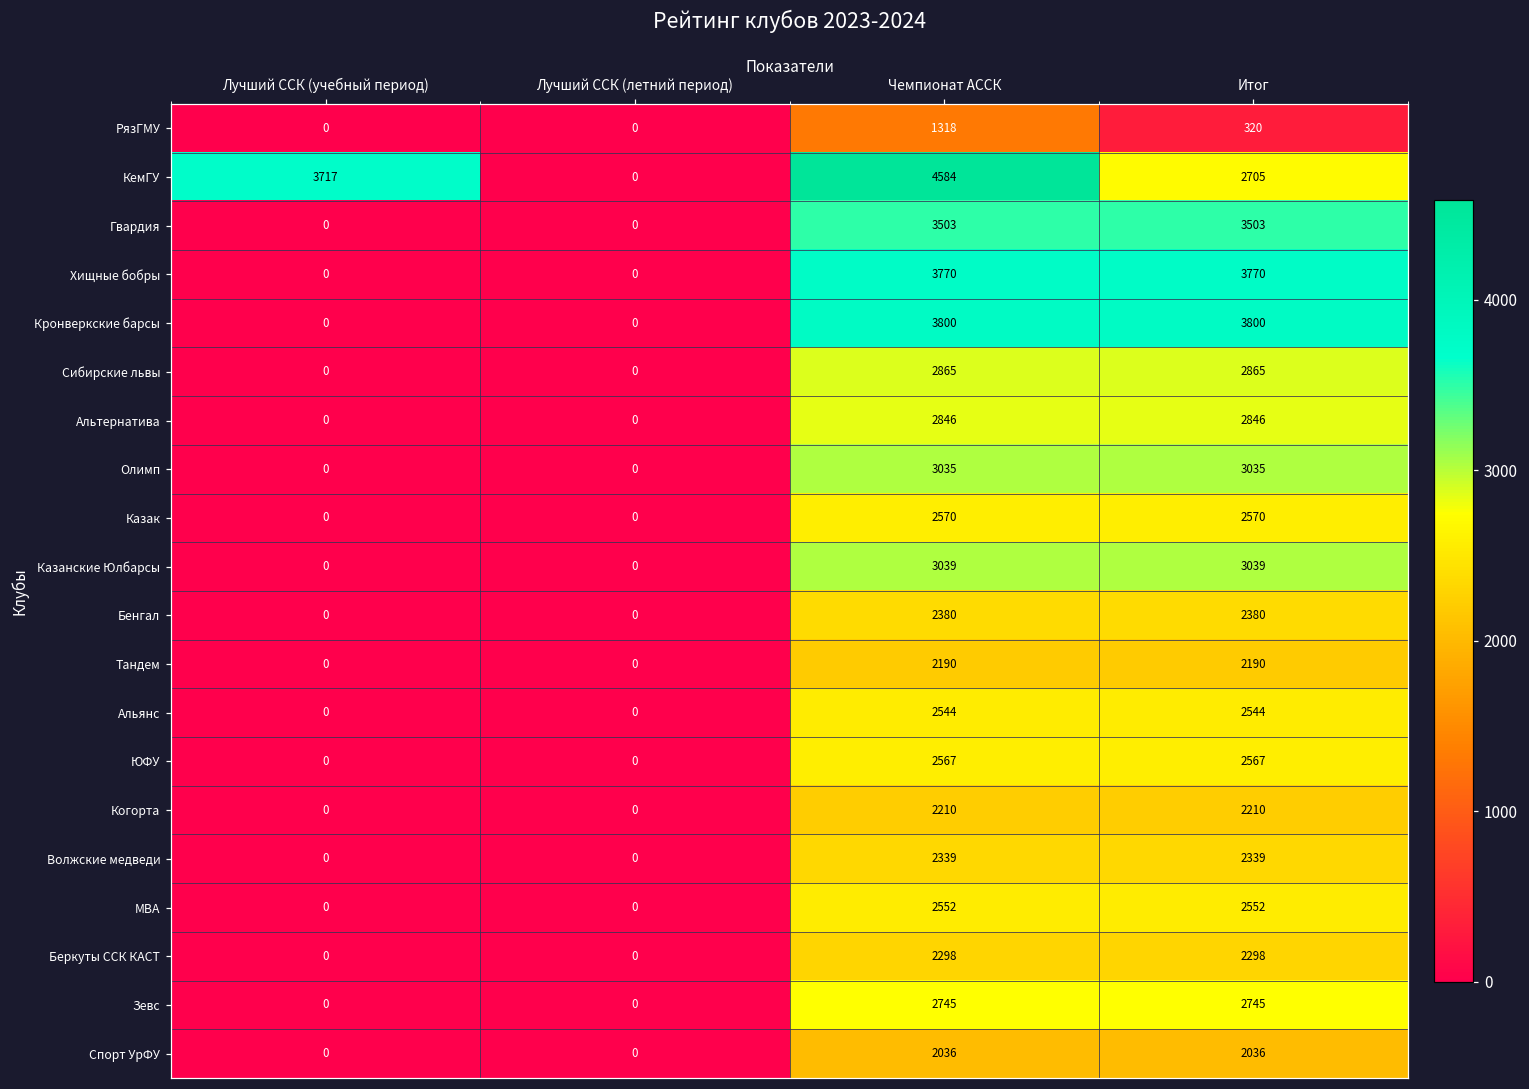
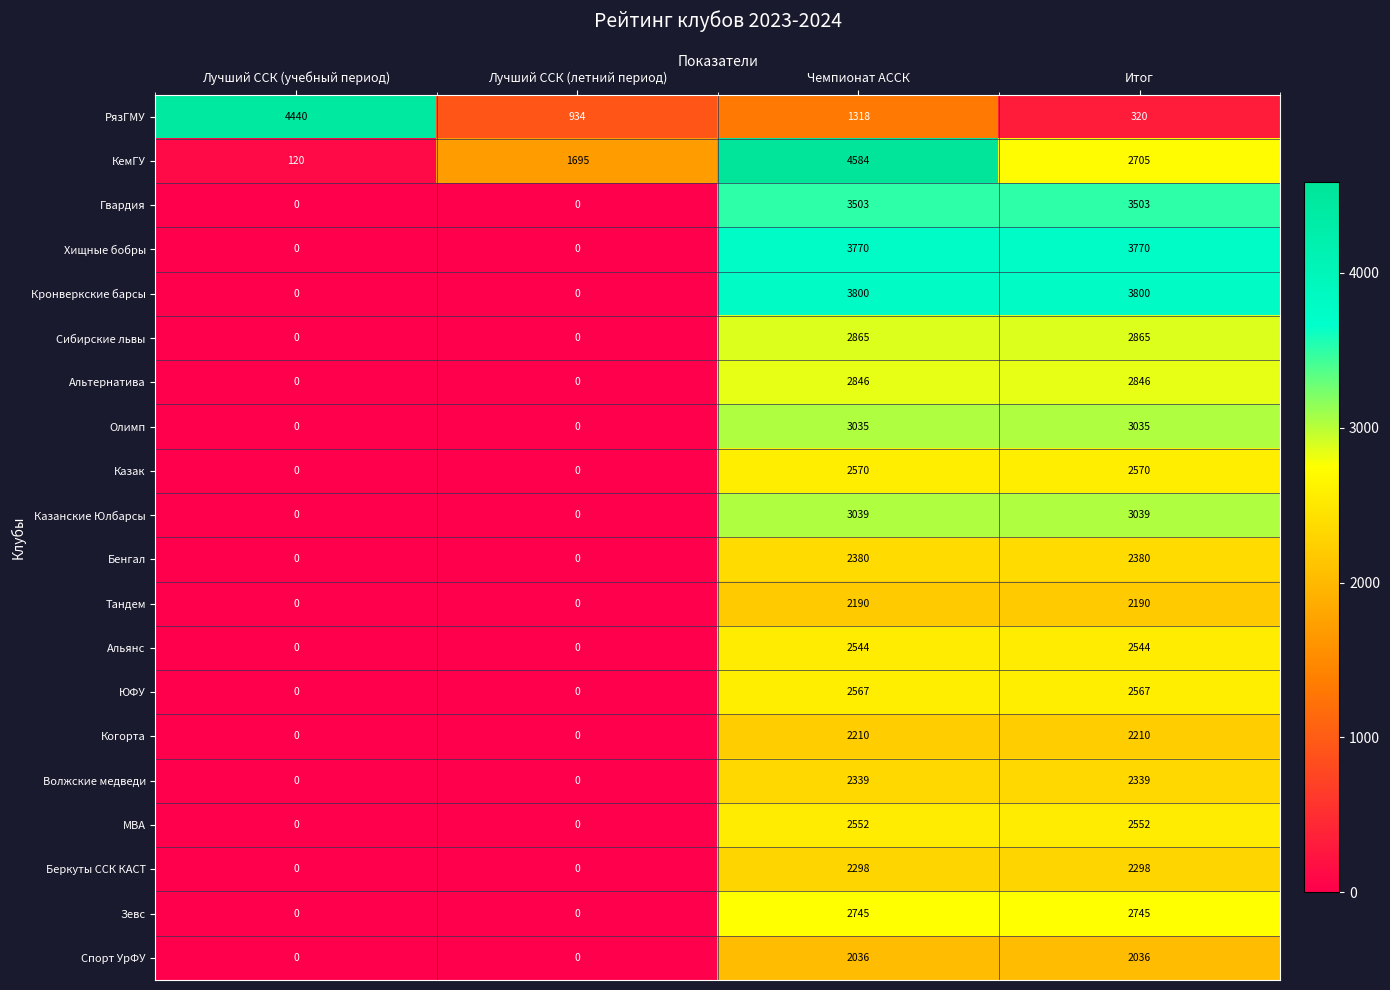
РязГМУ, Лучший ССК (учебный период): 0 -> 4440
РязГМУ, Лучший ССК (летний период): 0 -> 934
КемГУ, Лучший ССК (учебный период): 3717 -> 120
КемГУ, Лучший ССК (летний период): 0 -> 1695
